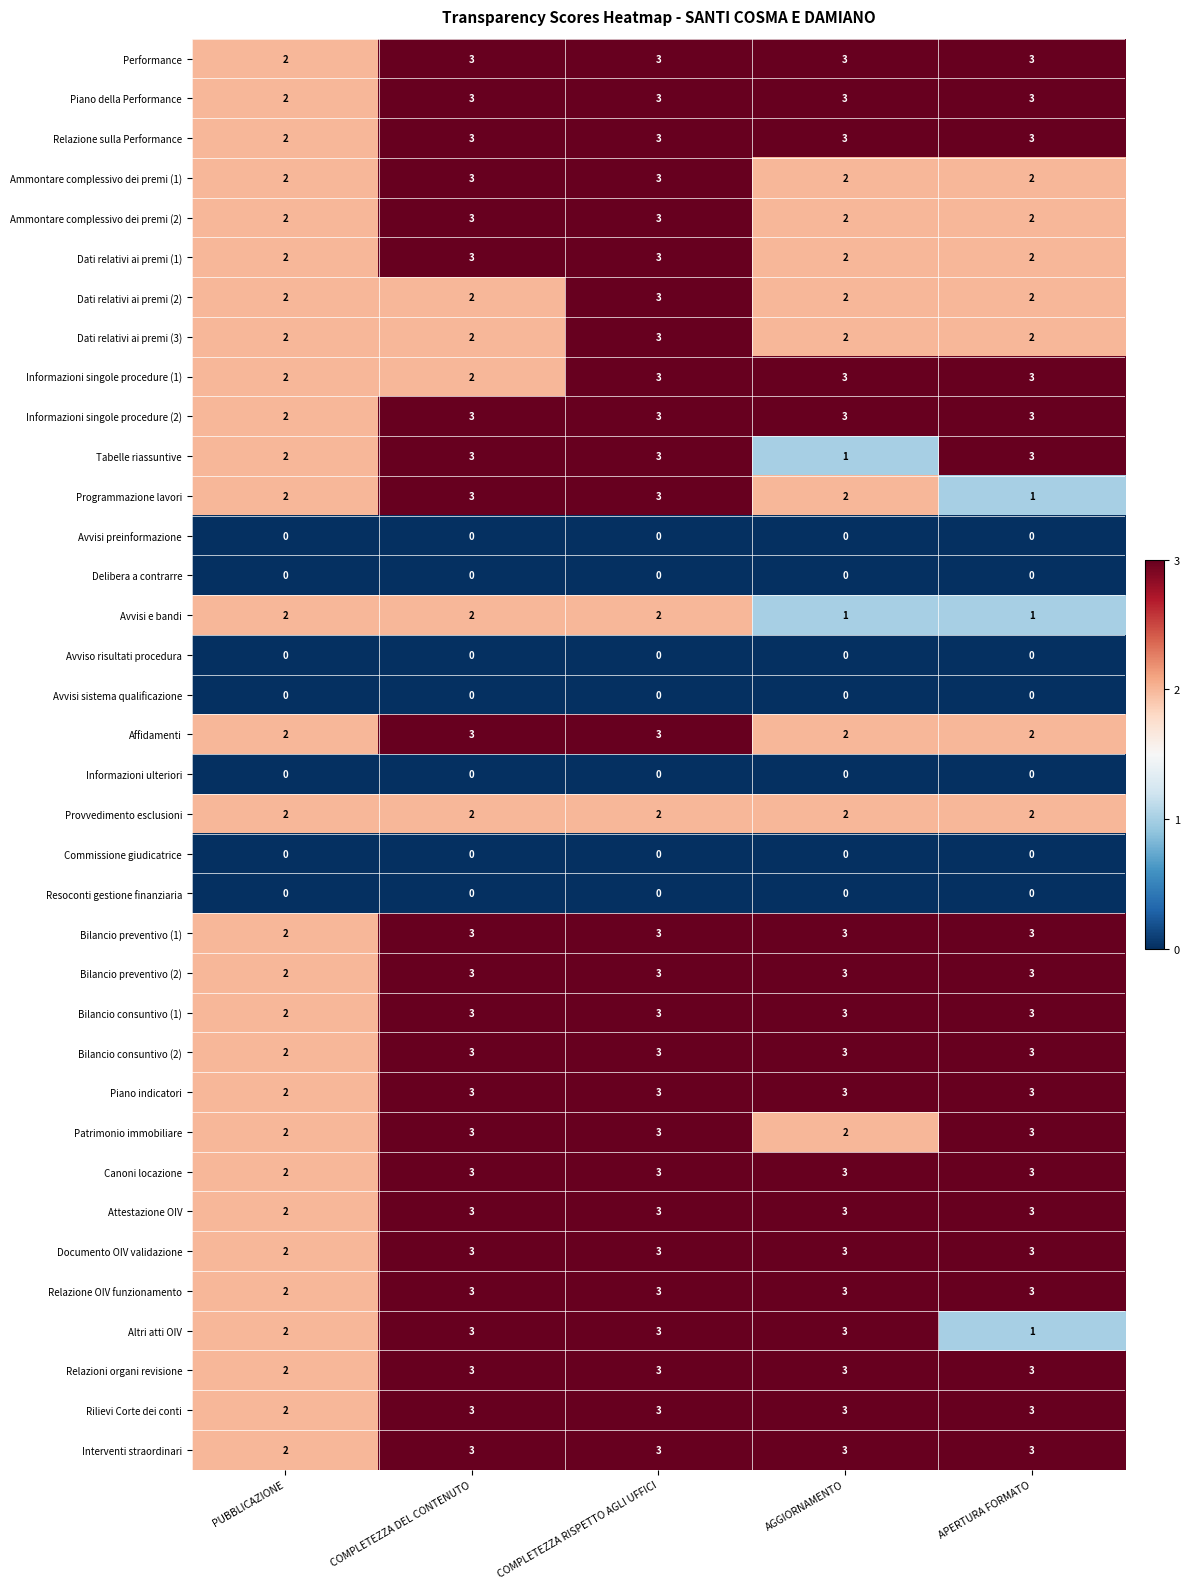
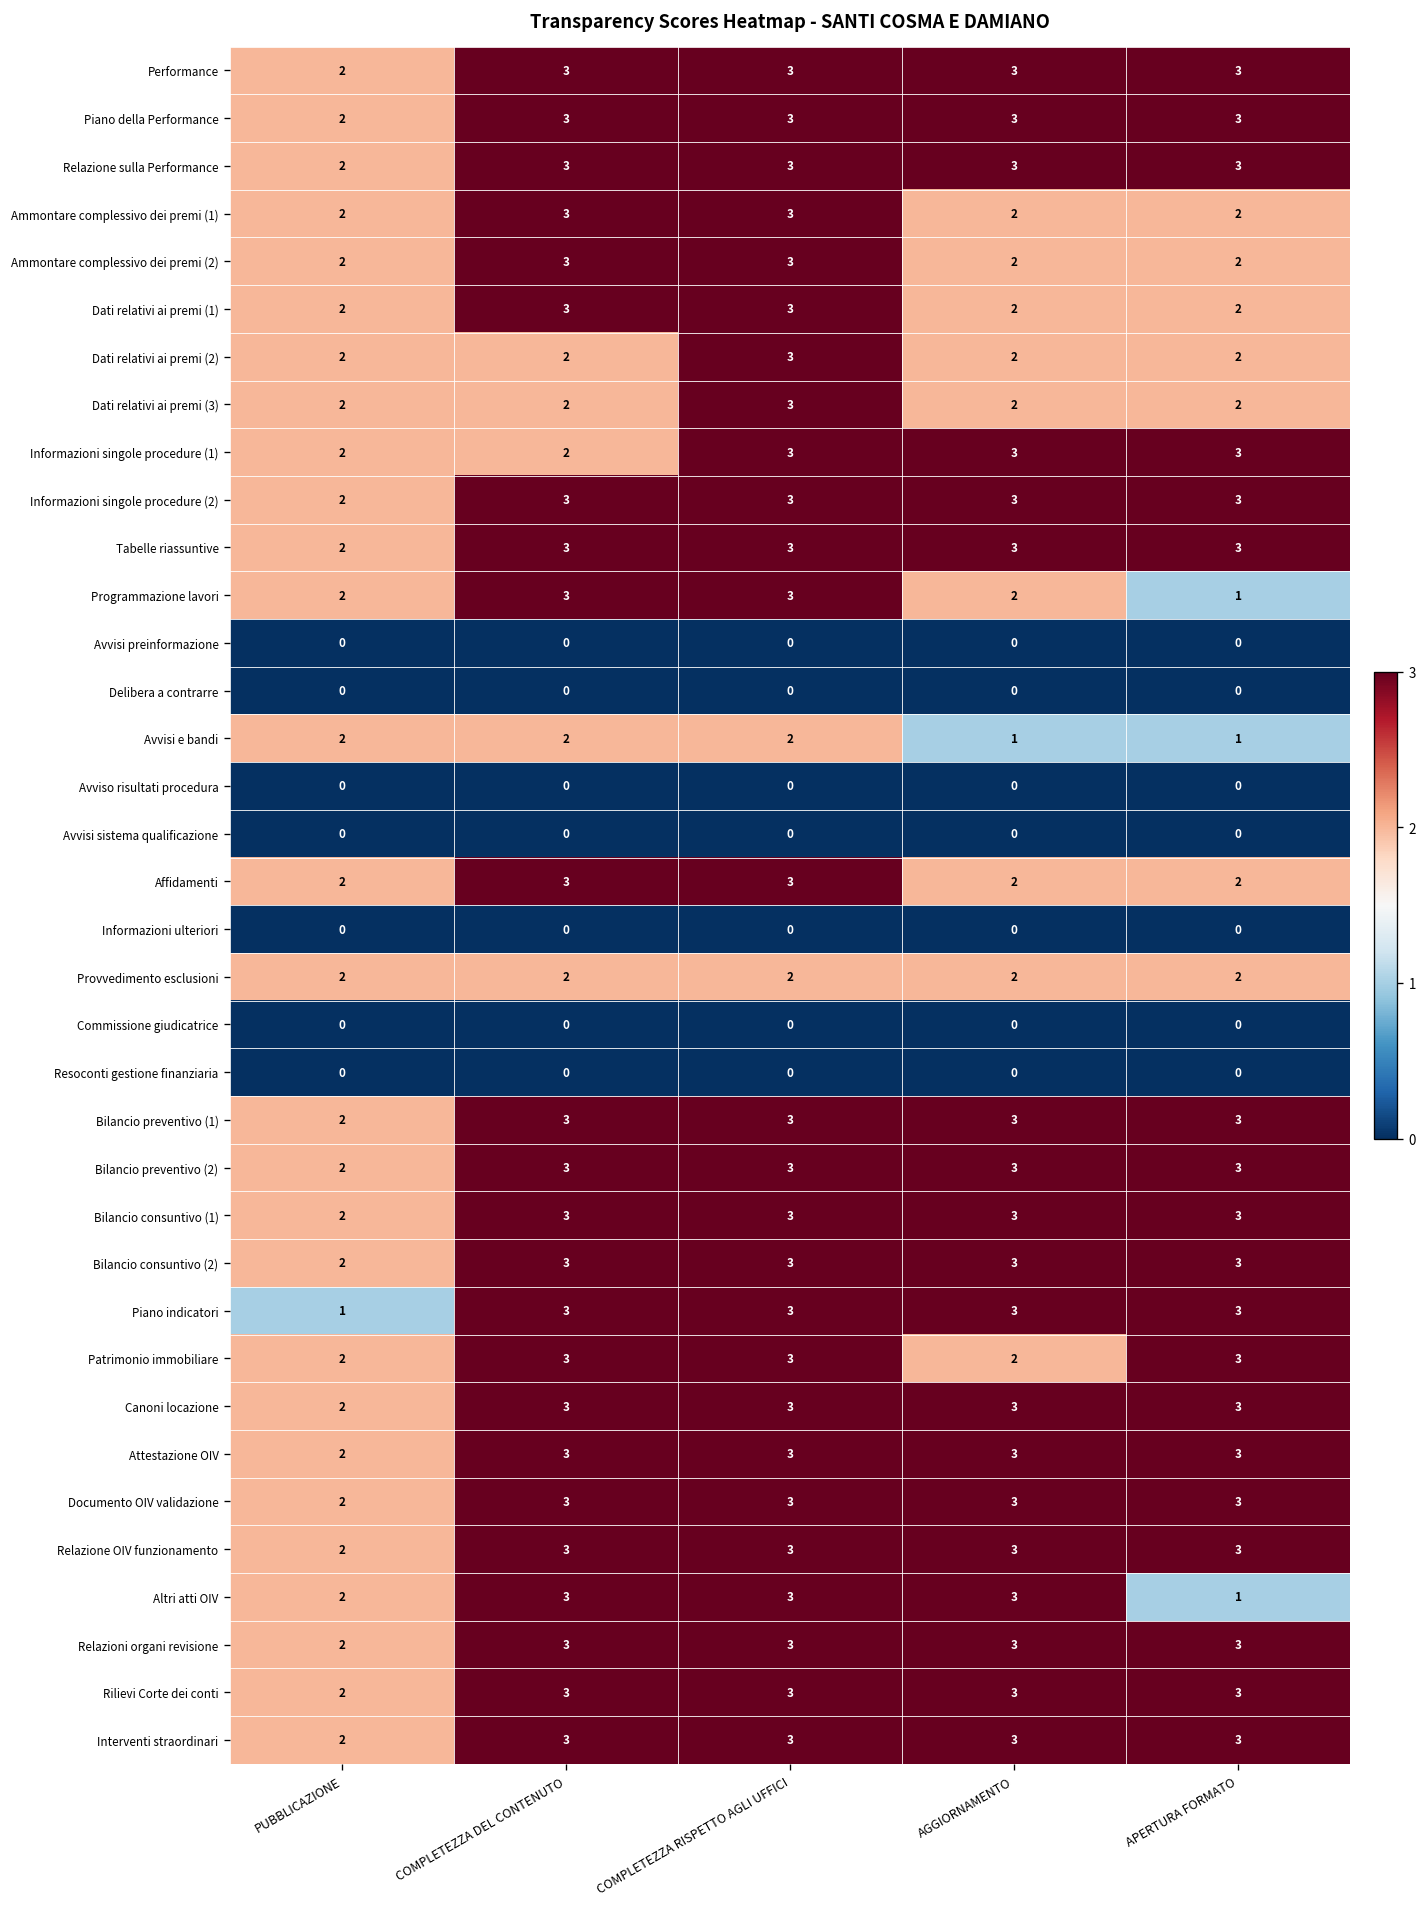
Tabelle riassuntive, AGGIORNAMENTO: 1 -> 3
Piano indicatori, PUBBLICAZIONE: 2 -> 1
